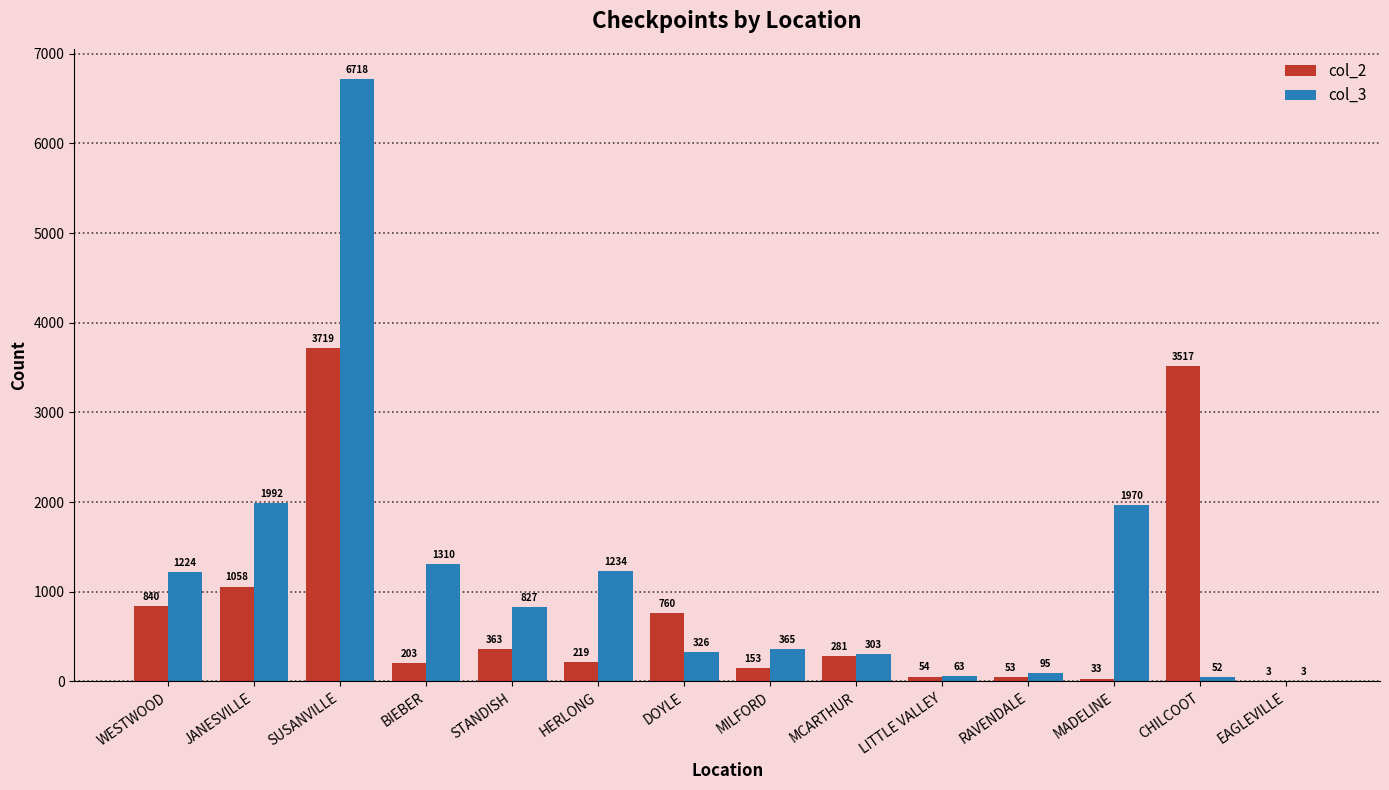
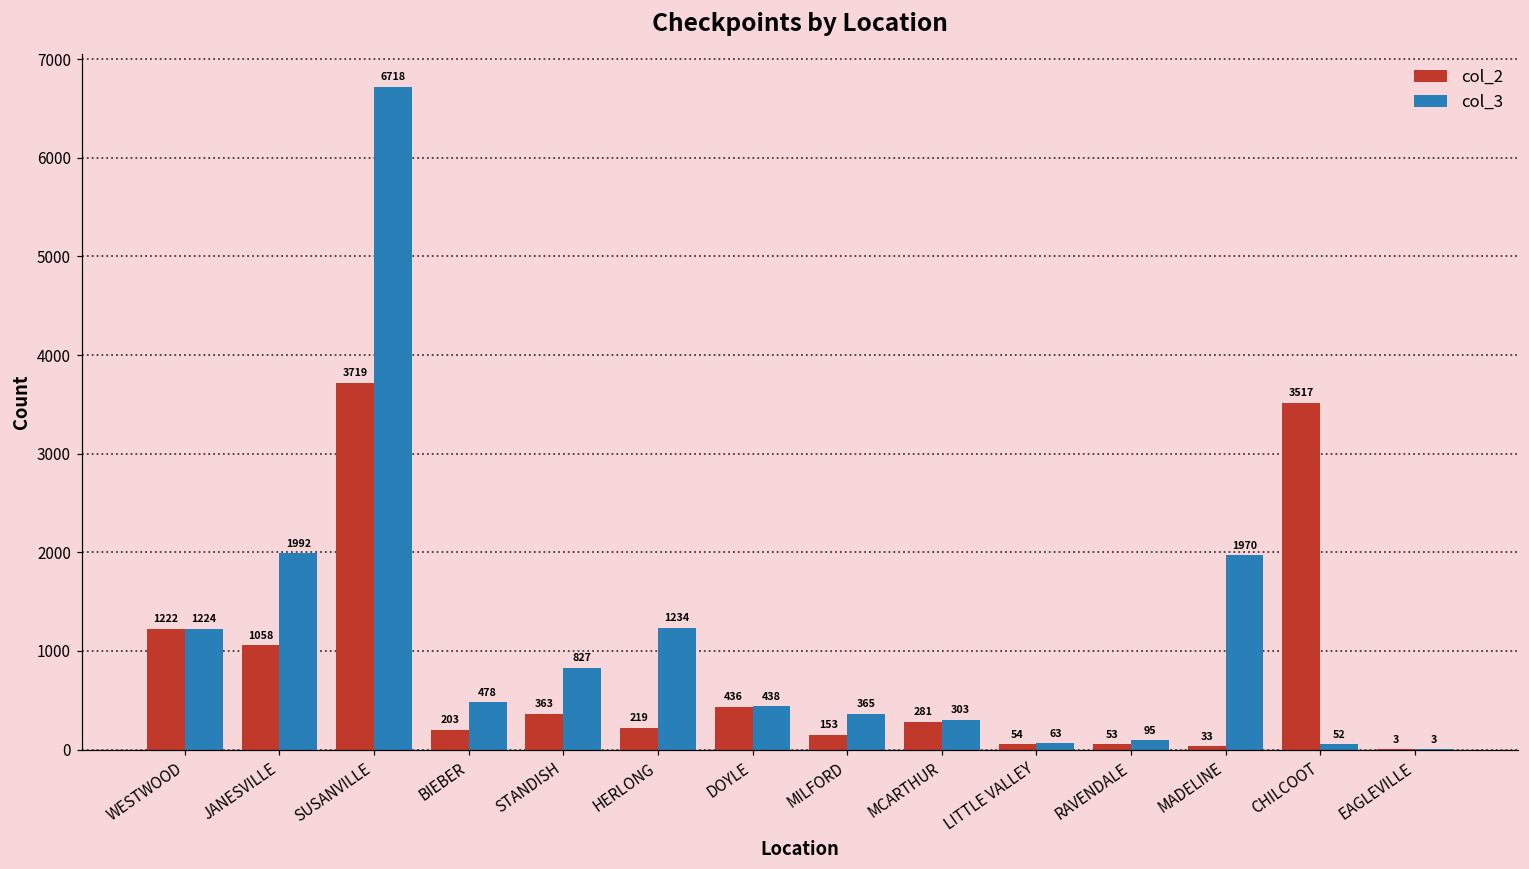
col_2, WESTWOOD: 840 -> 1222
col_3, BIEBER: 1310 -> 478
col_2, DOYLE: 760 -> 436
col_3, DOYLE: 326 -> 438
